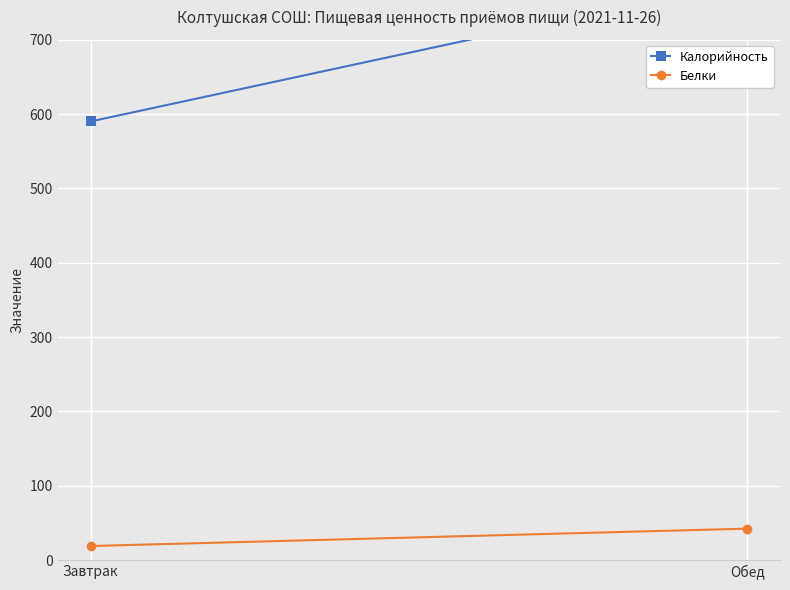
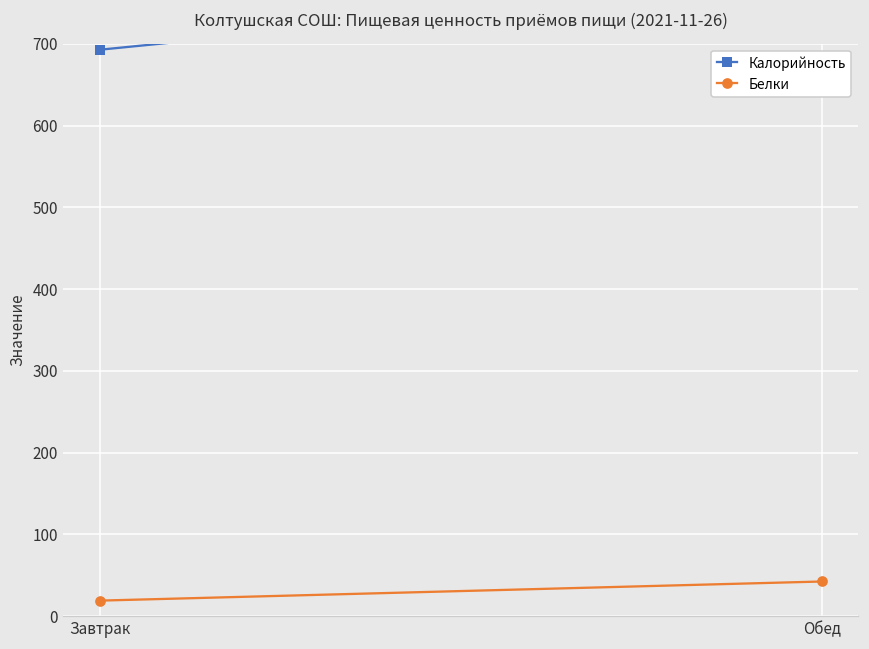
Калорийность, Завтрак: 590 -> 690
